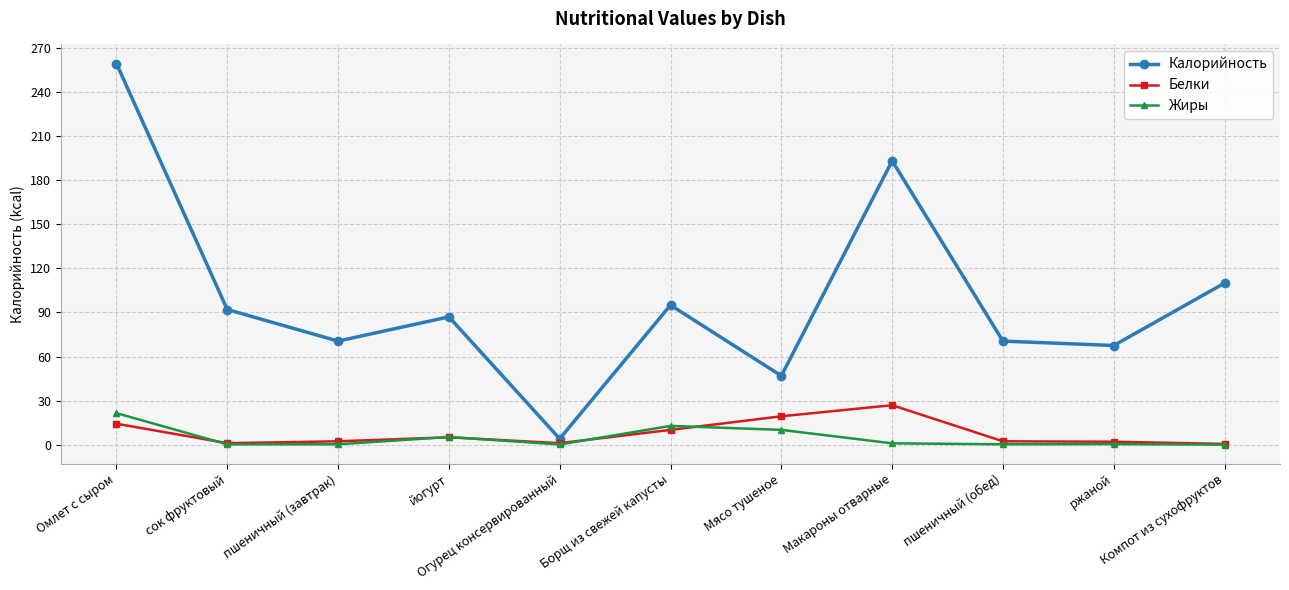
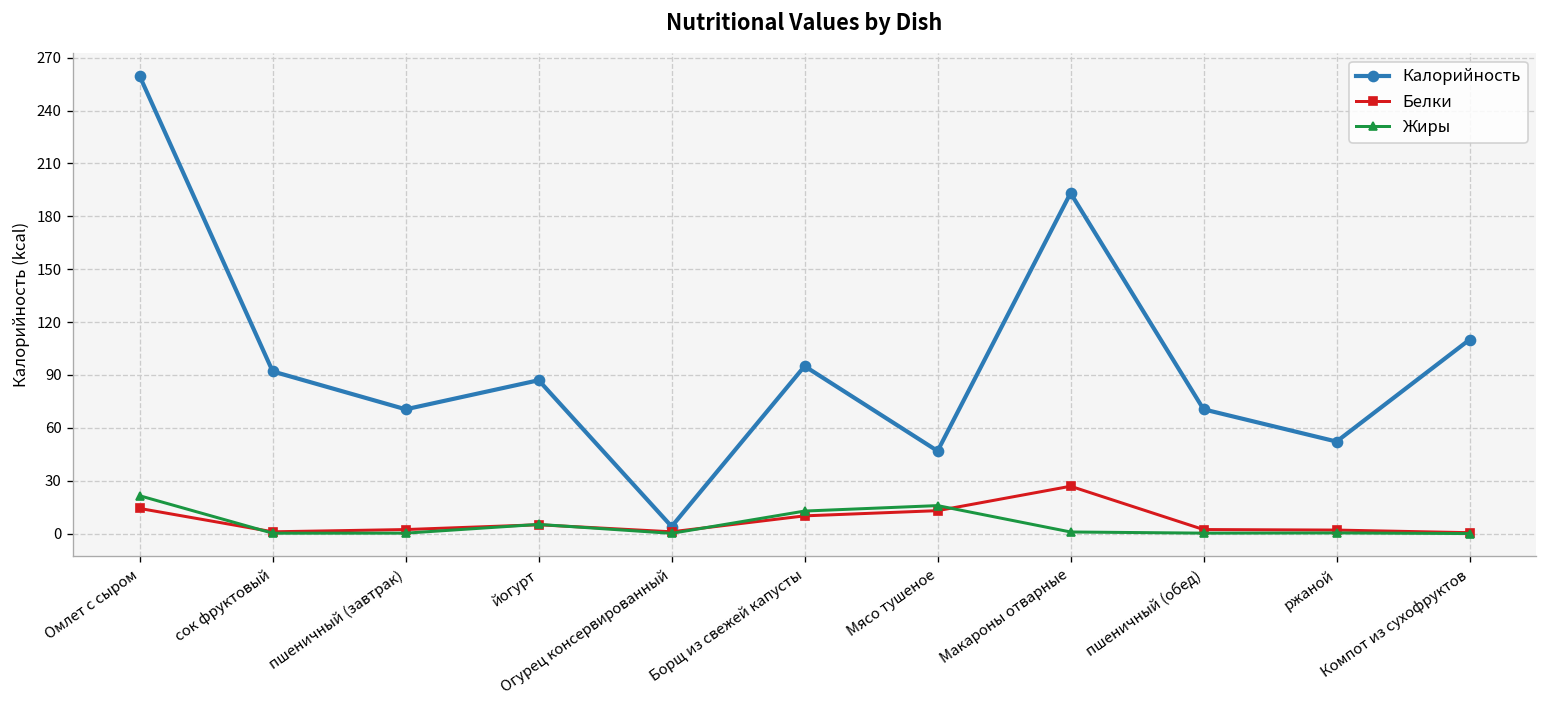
Белки, Мясо тушеное: 19 -> 13
Жиры, Мясо тушеное: 10 -> 16
Калорийность, ржаной: 68 -> 52
